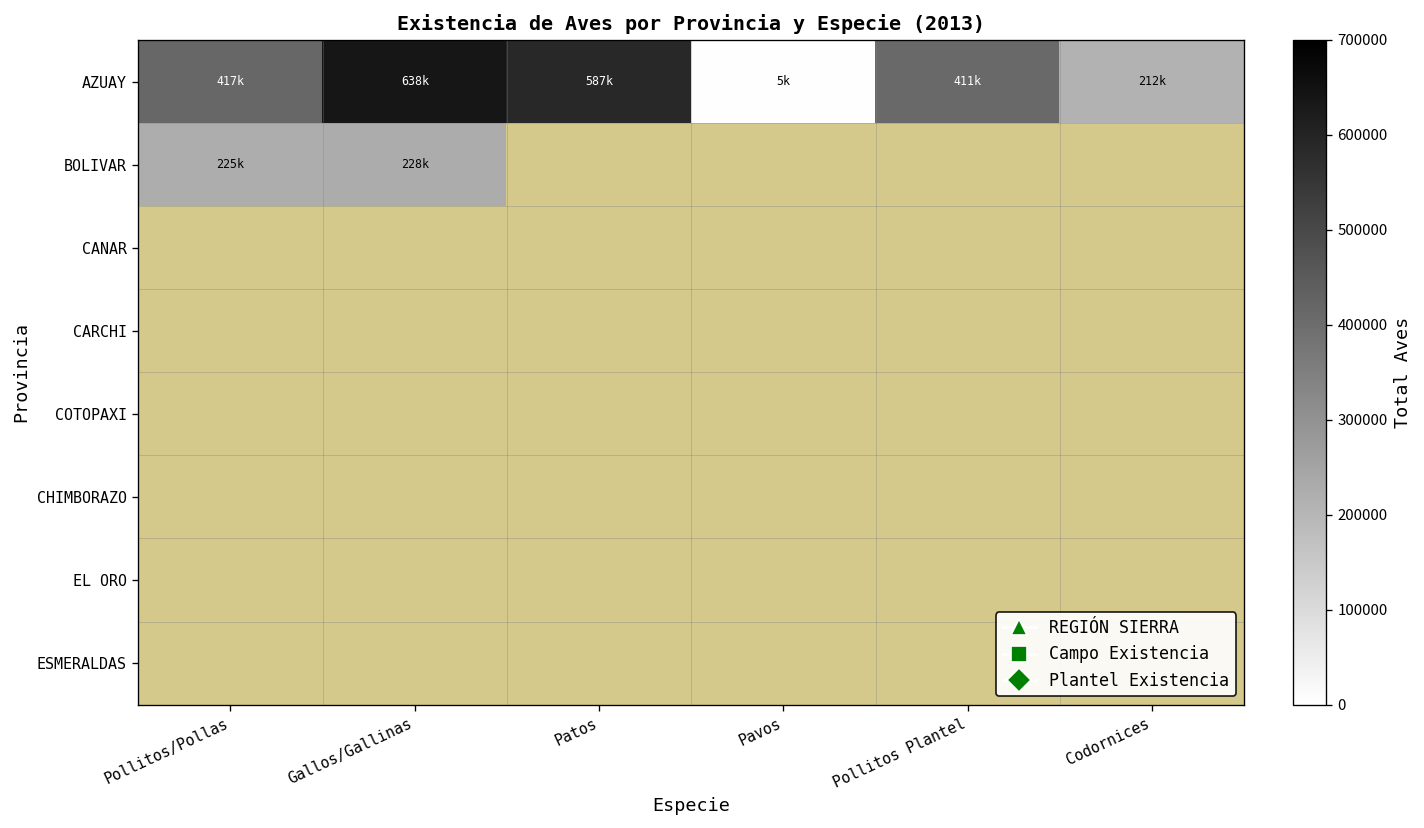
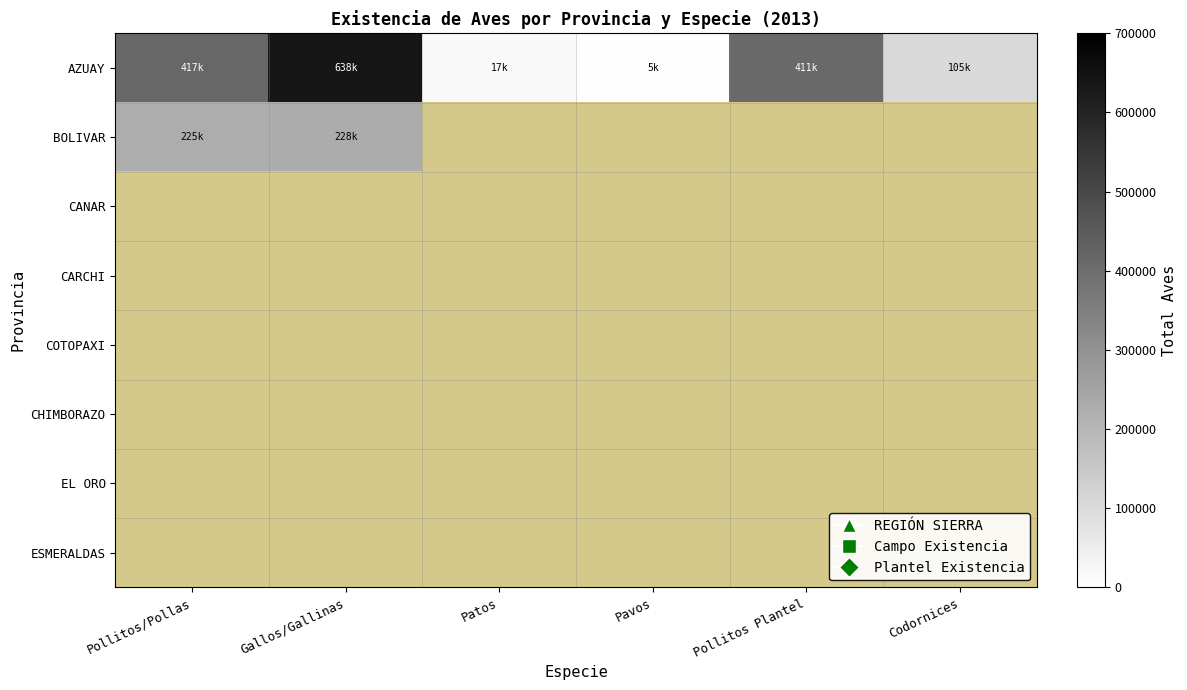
AZUAY, Patos: 587k -> 17k
AZUAY, Codornices: 212k -> 105k
